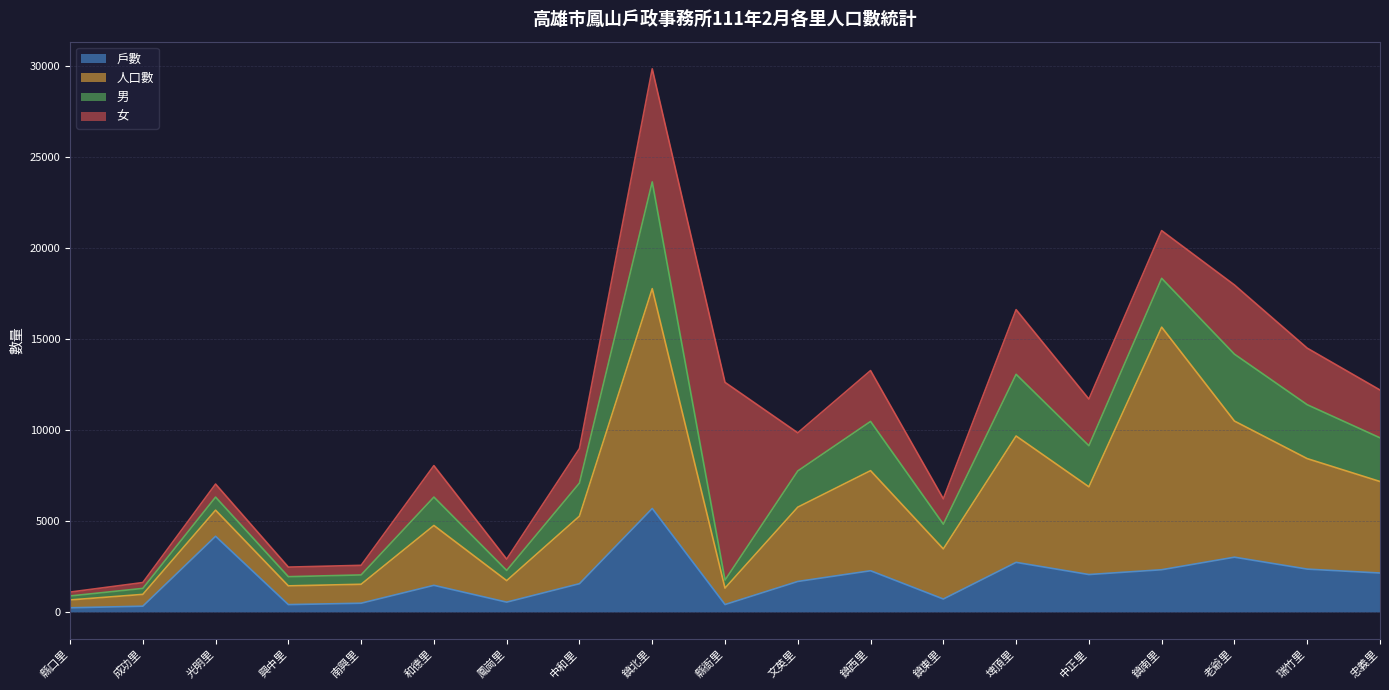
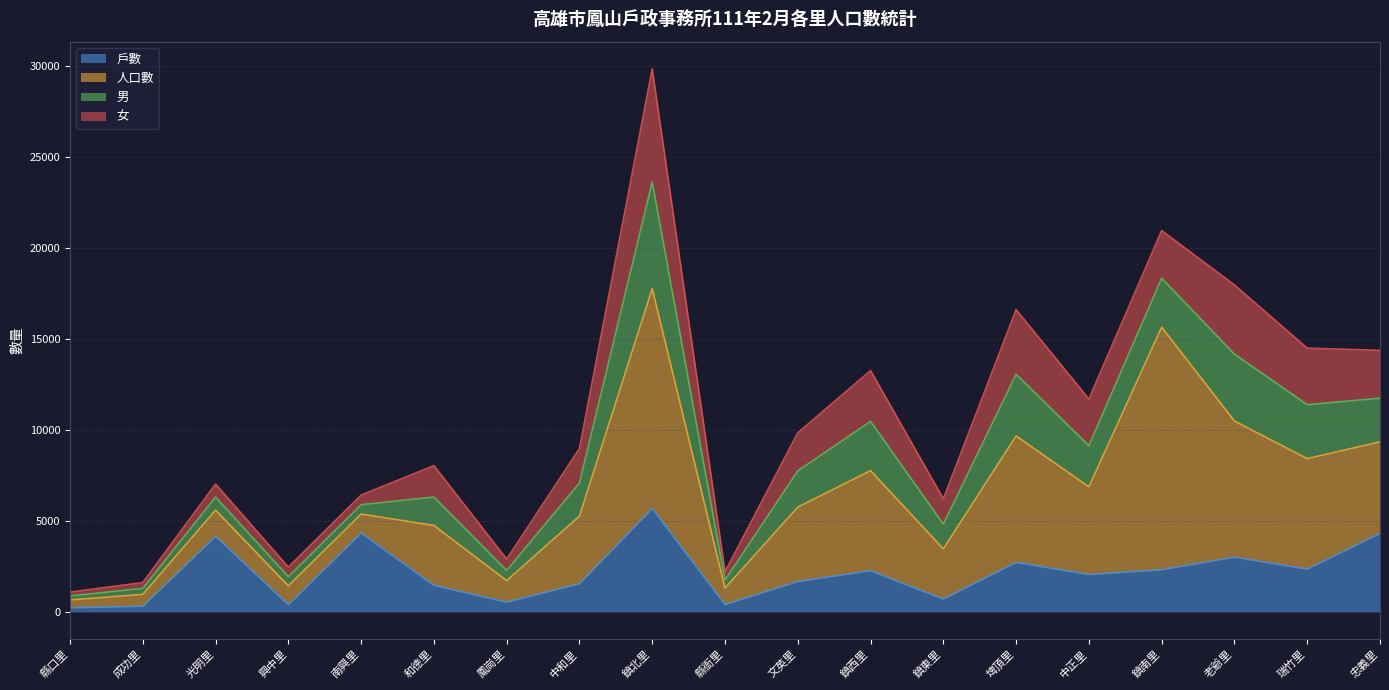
戶數, 南興里: 500 -> 4300
女, 縣衙里: 10900 -> 500
戶數, 忠義里: 2100 -> 4300
